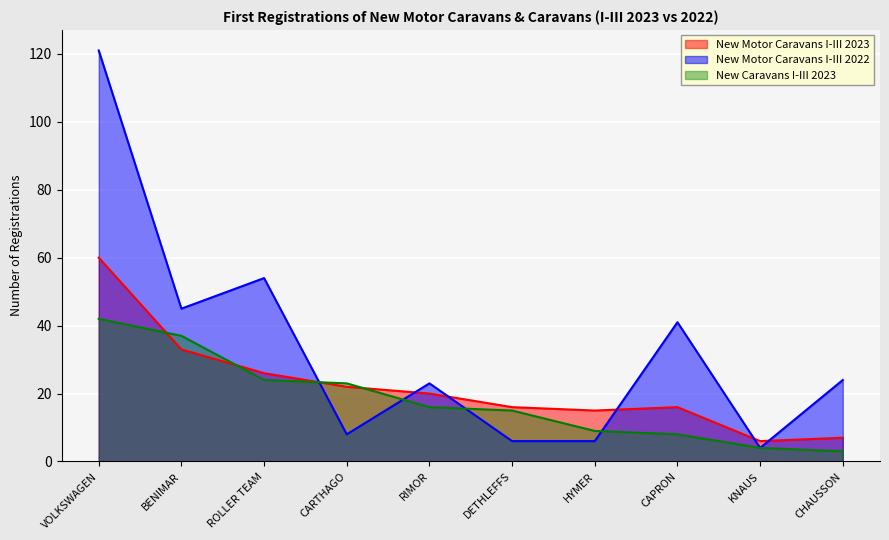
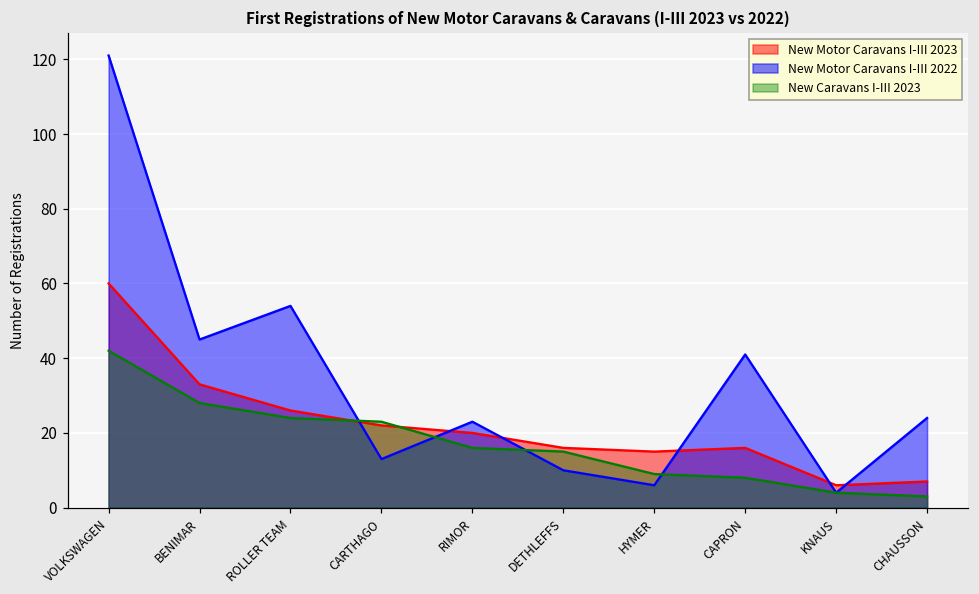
New Caravans I-III 2023, BENIMAR: 37 -> 28
New Motor Caravans I-III 2022, CARTHAGO: 8 -> 13
New Motor Caravans I-III 2022, DETHLEFFS: 6 -> 10
